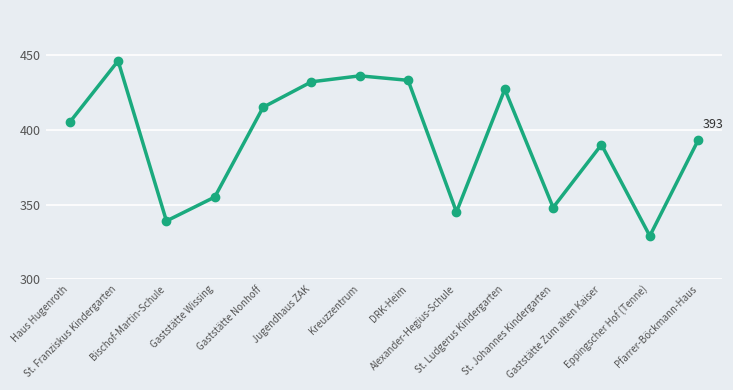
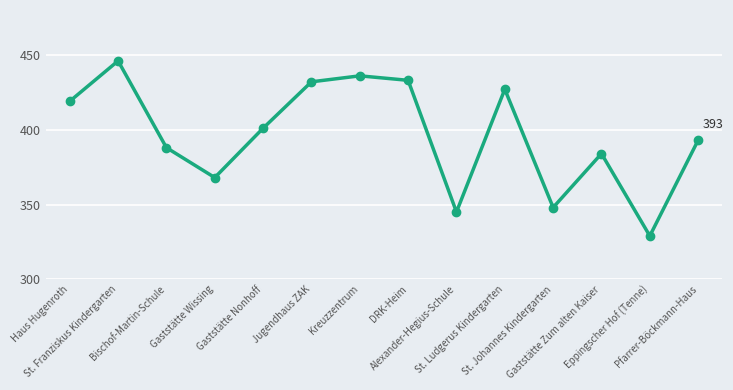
Haus Hugenroth: 405 -> 419
Bischof-Martin-Schule: 339 -> 388
Gaststätte Wissing: 355 -> 368
Gaststätte Nonhoff: 415 -> 401
Gaststätte Zum alten Kaiser: 390 -> 384
